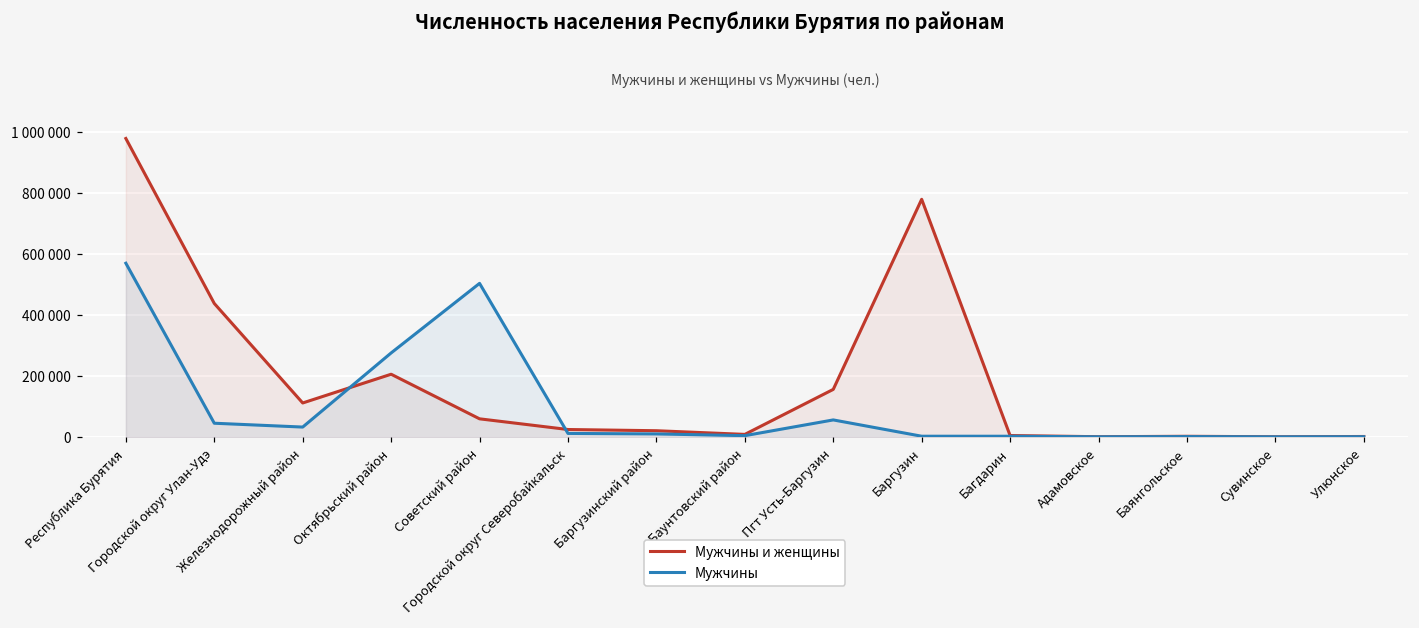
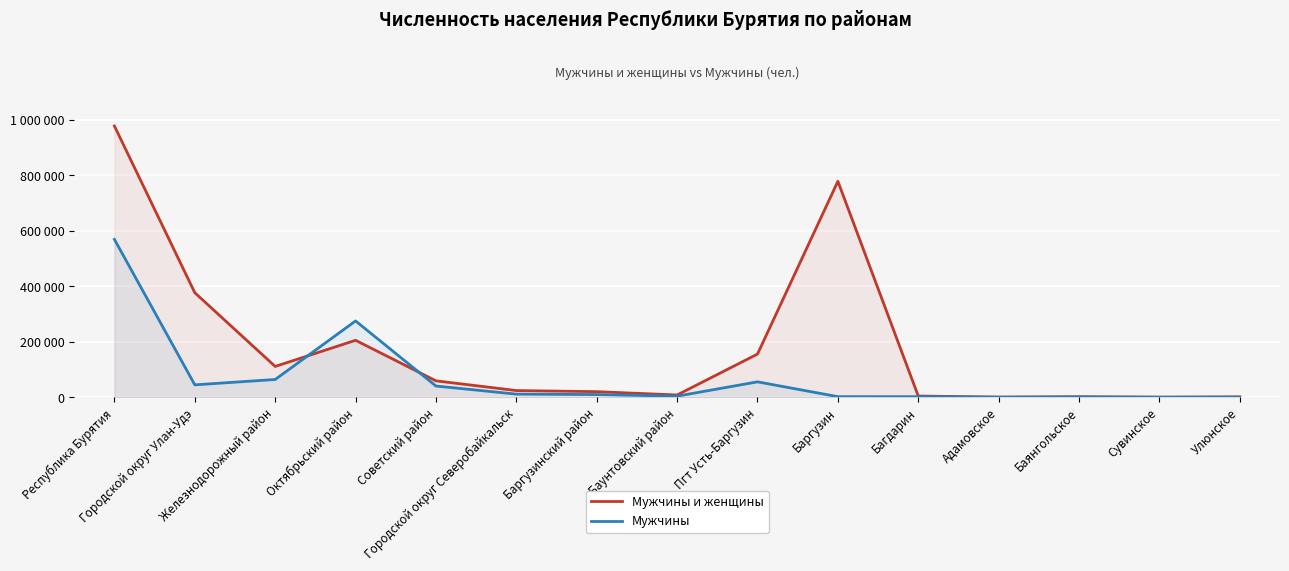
Мужчины и женщины, Городской округ Улан-Удэ: 440000 -> 380000
Мужчины, Железнодорожный район: 30000 -> 60000
Мужчины, Советский район: 500000 -> 40000
